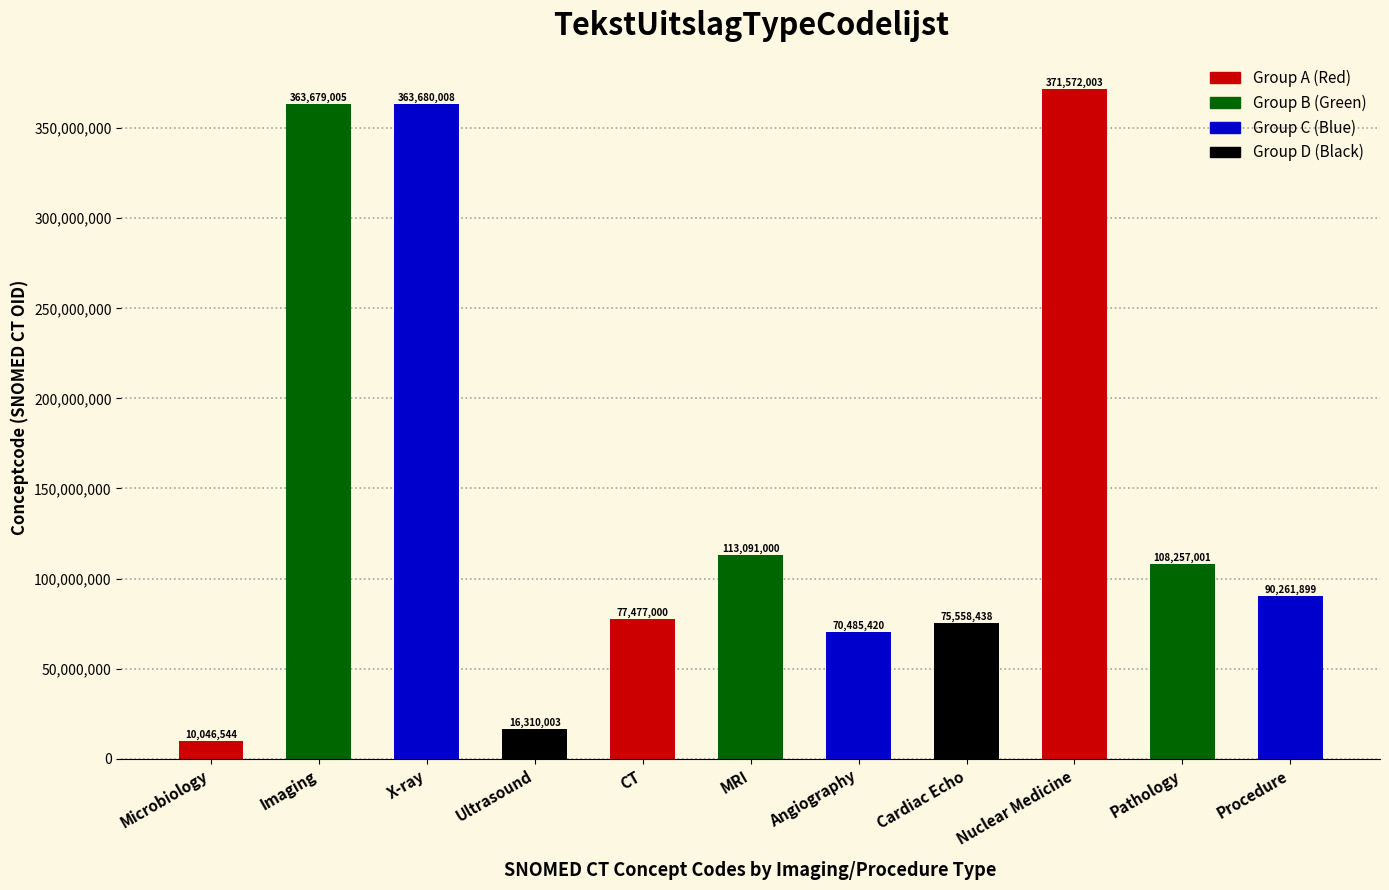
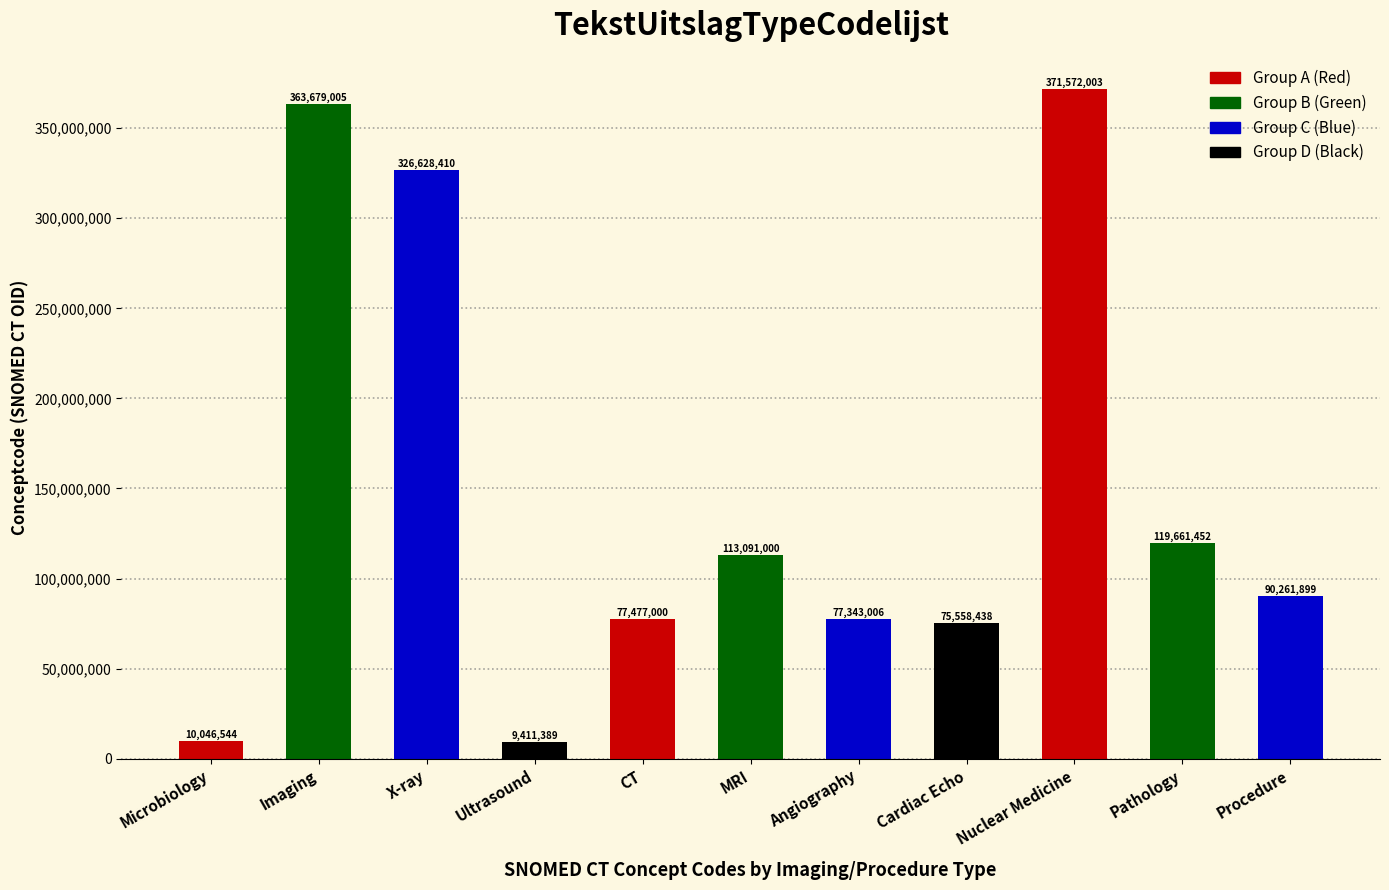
X-ray: 363,680,008 -> 326,628,410
Ultrasound: 16,310,003 -> 9,411,389
Angiography: 70,485,420 -> 77,343,006
Pathology: 108,257,001 -> 119,661,452
